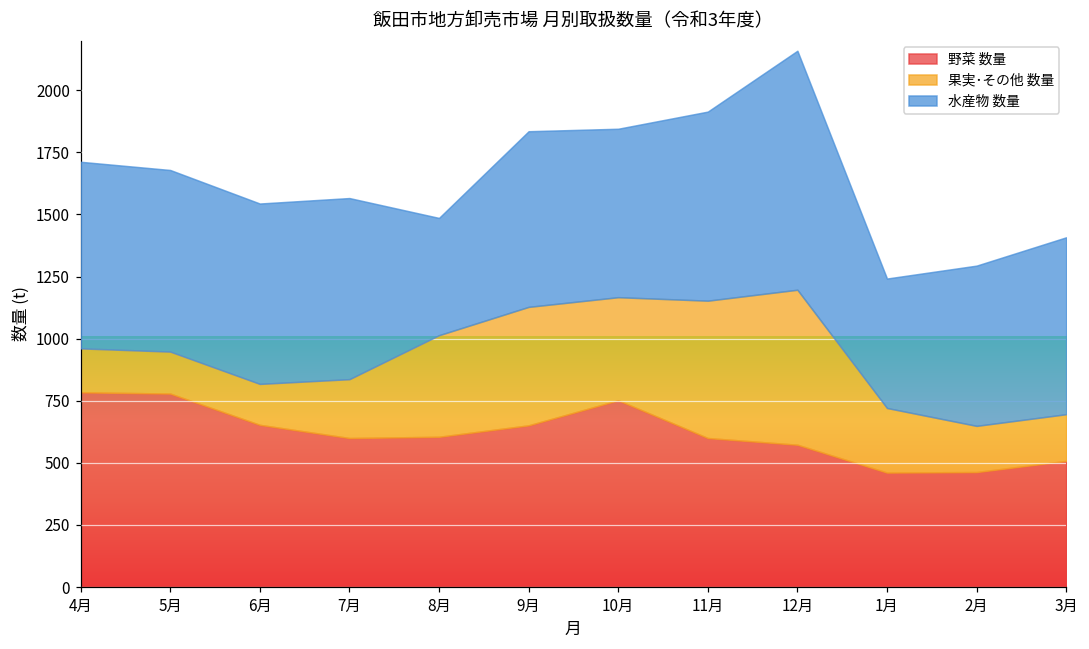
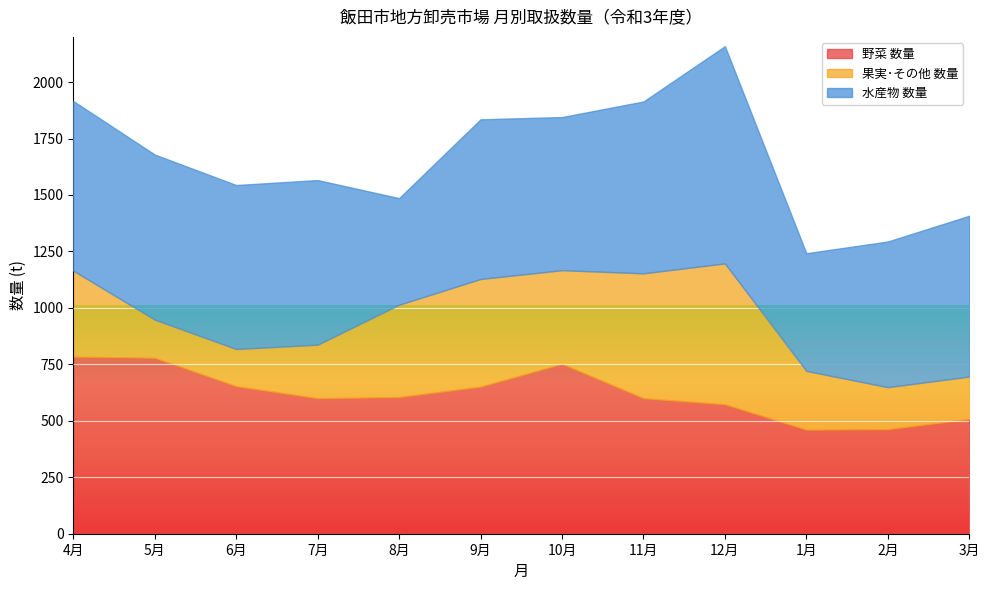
果実･その他 数量, 4月: 180 -> 380
